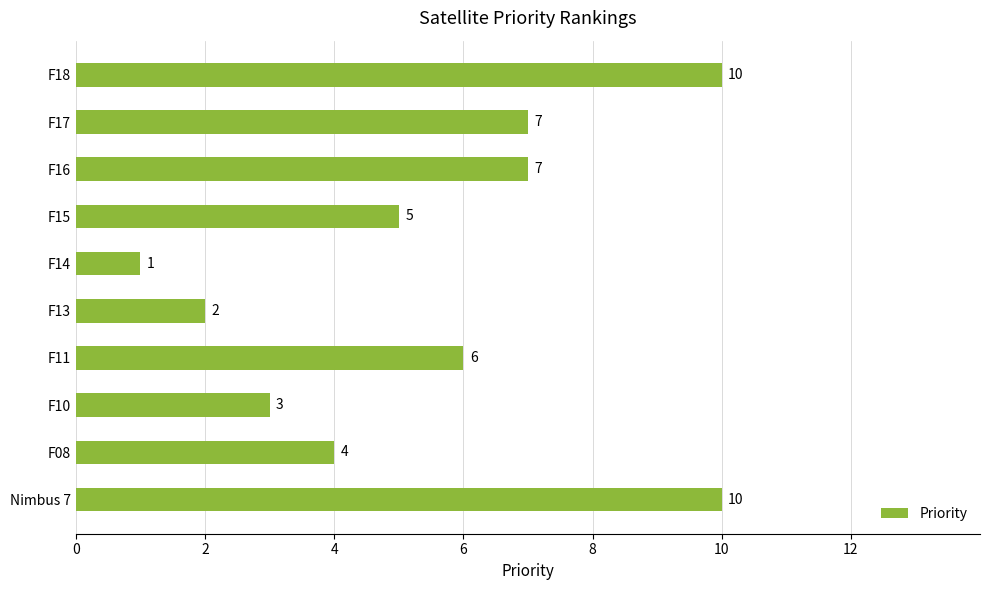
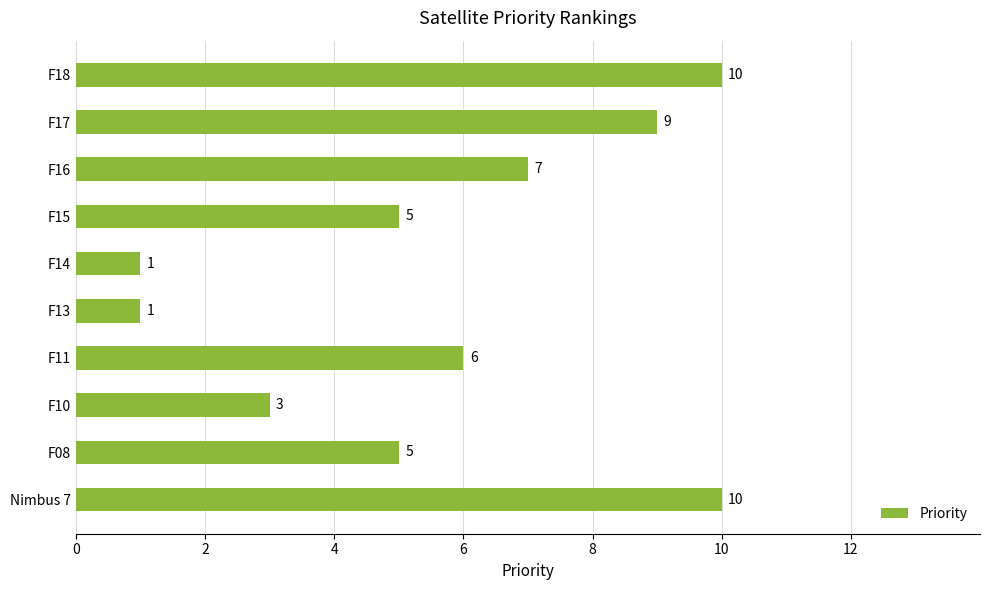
F17: 7 -> 9
F13: 2 -> 1
F08: 4 -> 5
